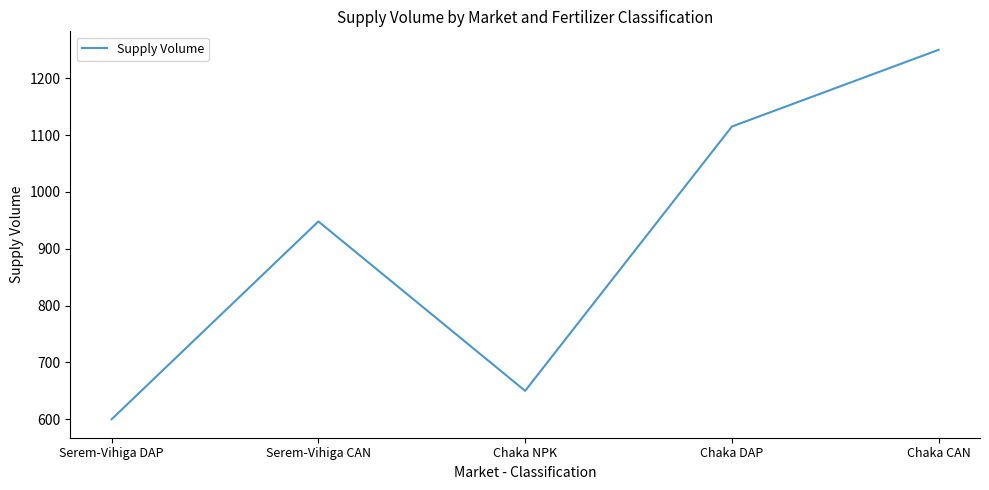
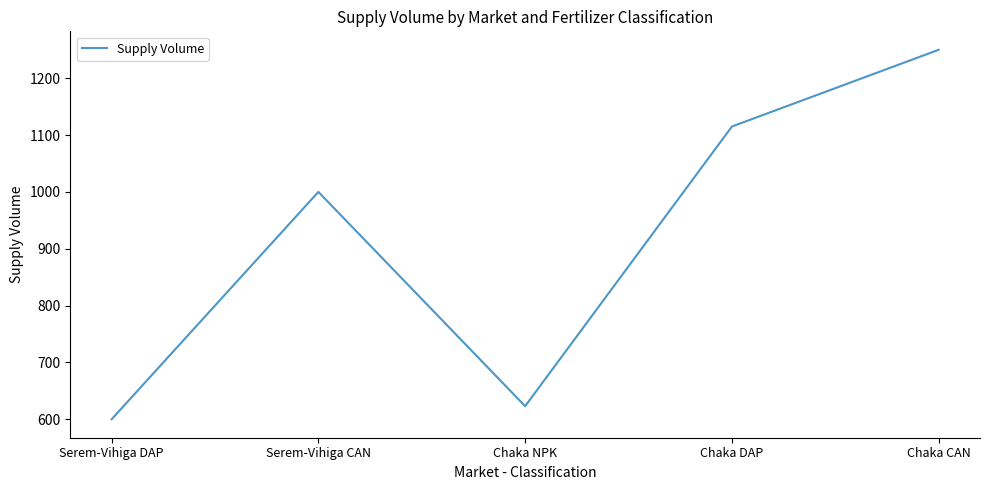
Serem-Vihiga CAN: 950 -> 1000
Chaka NPK: 650 -> 620
